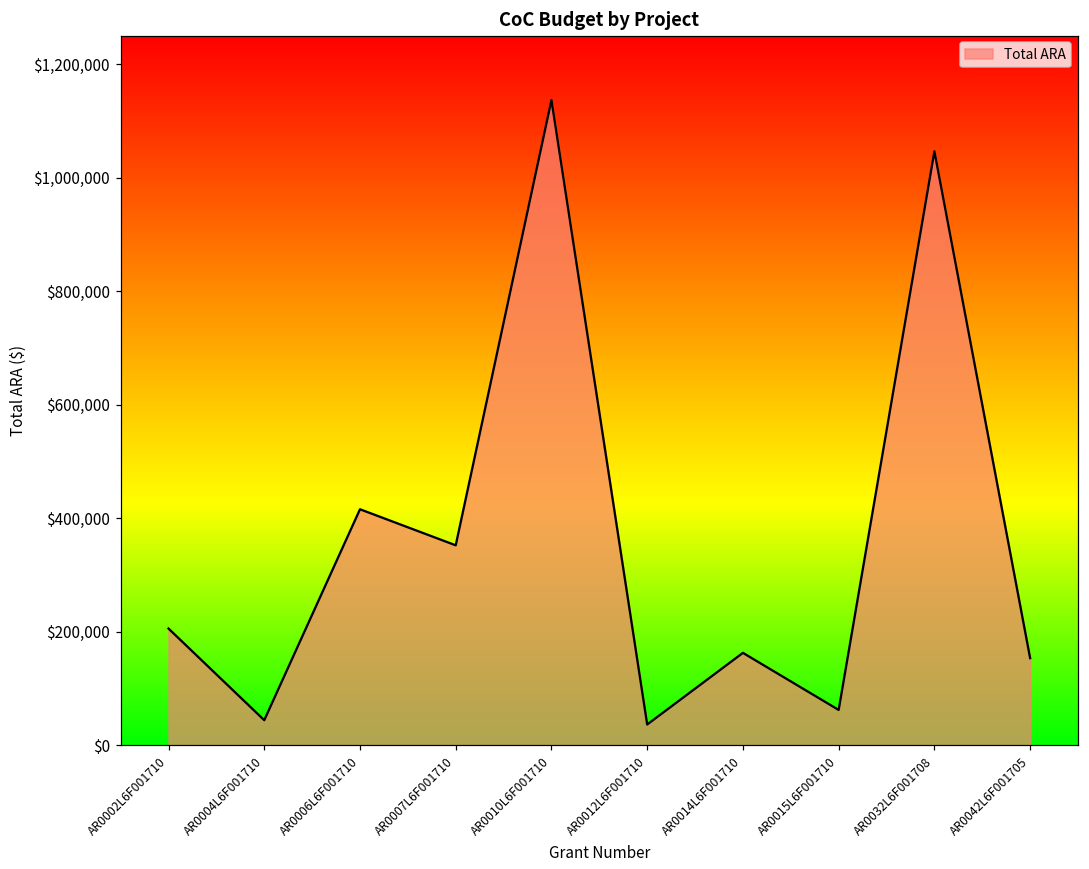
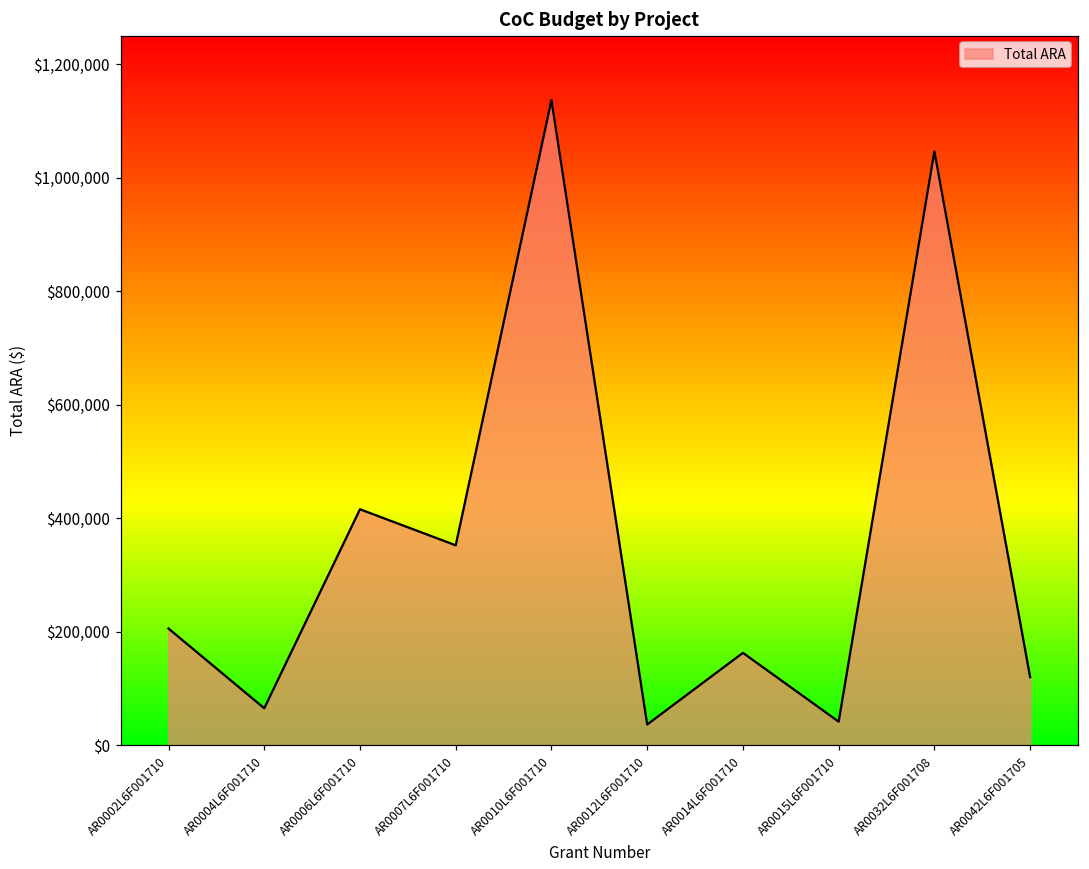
AR0004L6F001710: $40,000 -> $60,000
AR0015L6F001710: $60,000 -> $40,000
AR0042L6F001705: $150,000 -> $120,000
